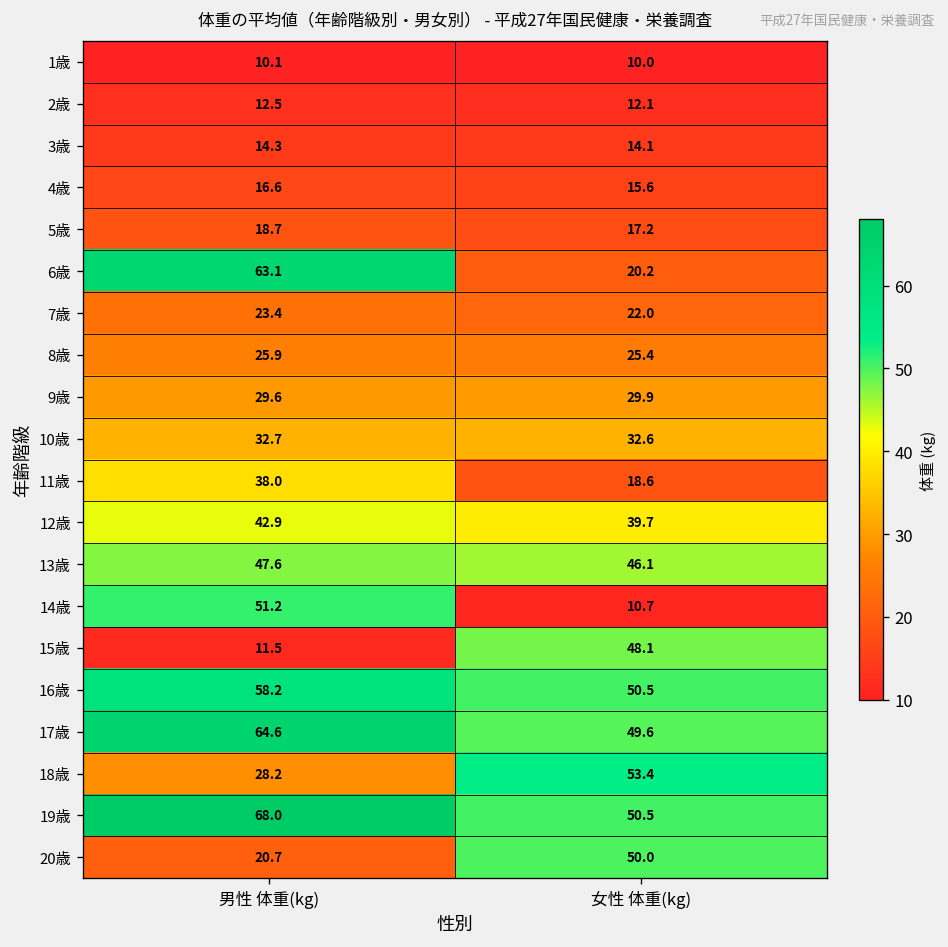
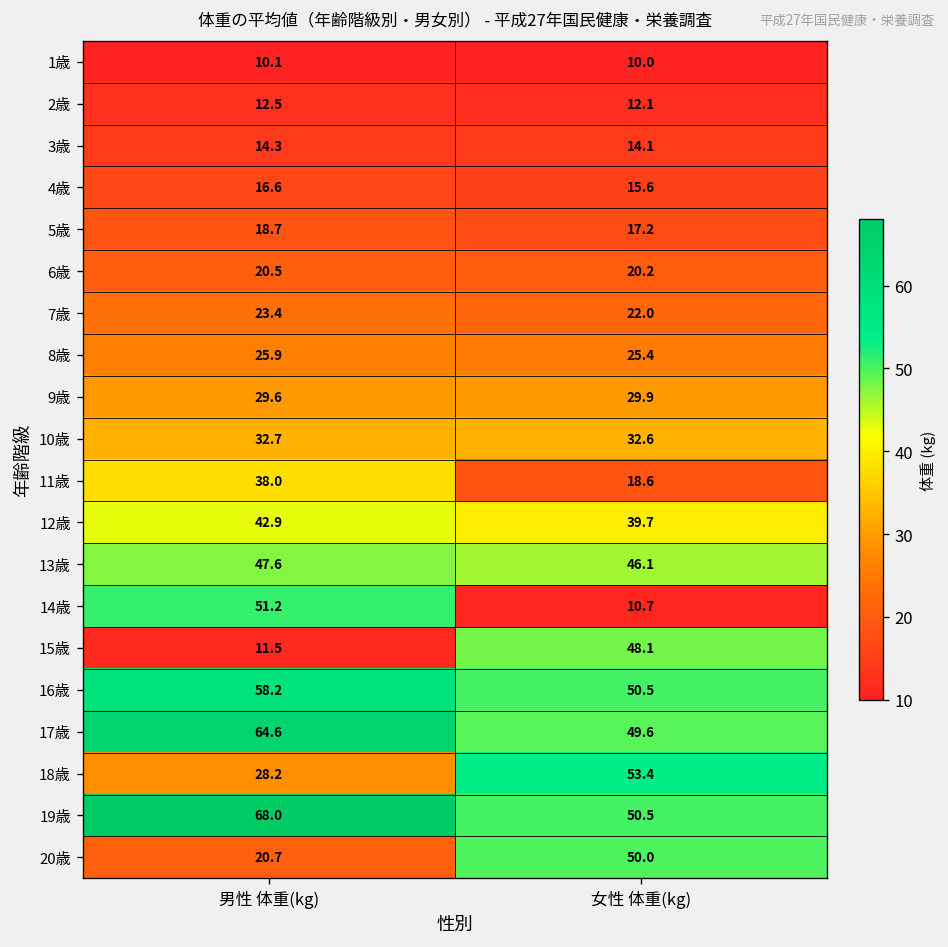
6歳, 男性 体重(kg): 63.1 -> 20.5
